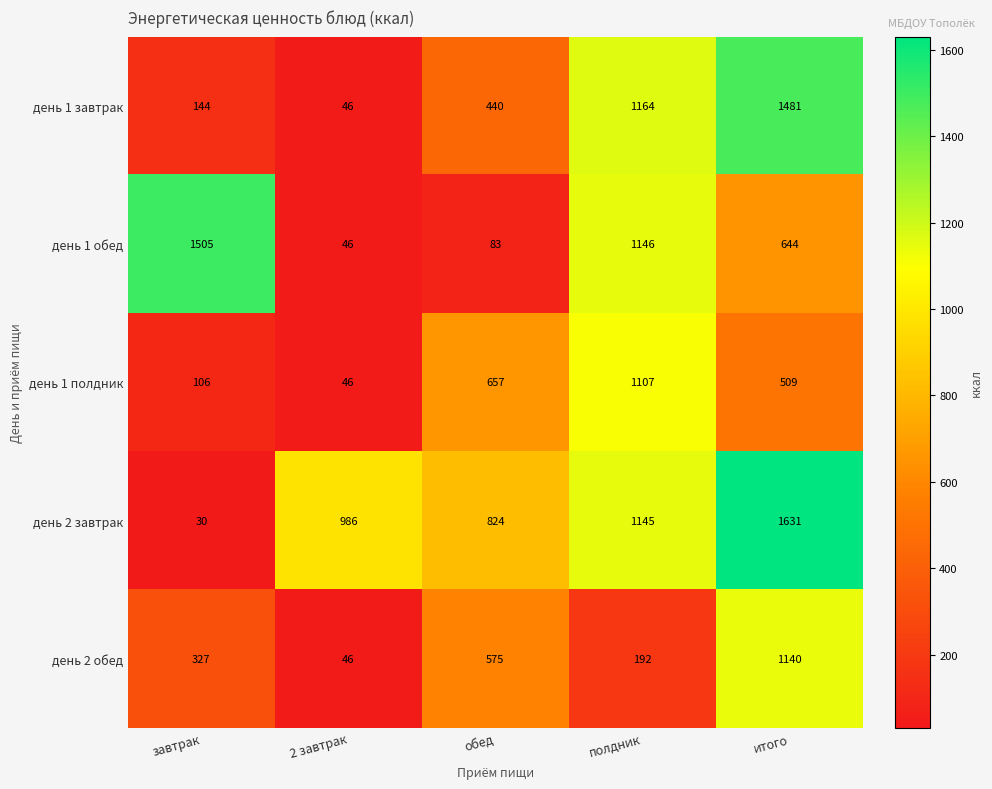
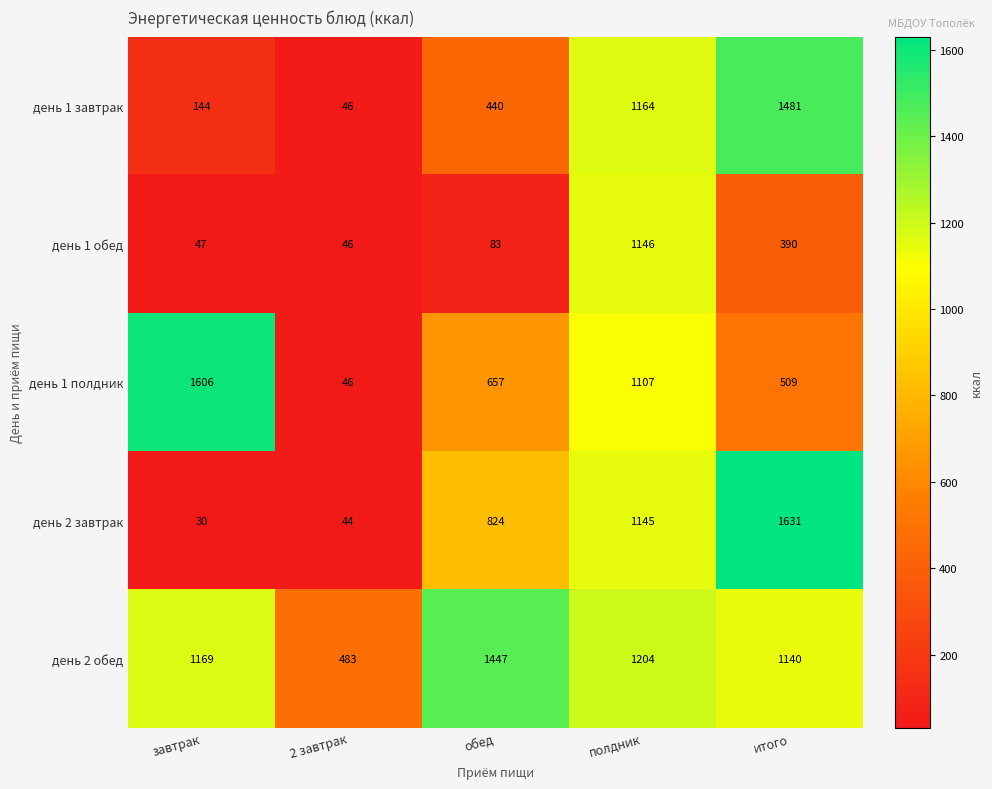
день 1 обед, завтрак: 1505 -> 47
день 1 обед, итого: 644 -> 390
день 1 полдник, завтрак: 106 -> 1606
день 2 завтрак, 2 завтрак: 986 -> 44
день 2 обед, завтрак: 327 -> 1169
день 2 обед, 2 завтрак: 46 -> 483
день 2 обед, обед: 575 -> 1447
день 2 обед, полдник: 192 -> 1204
